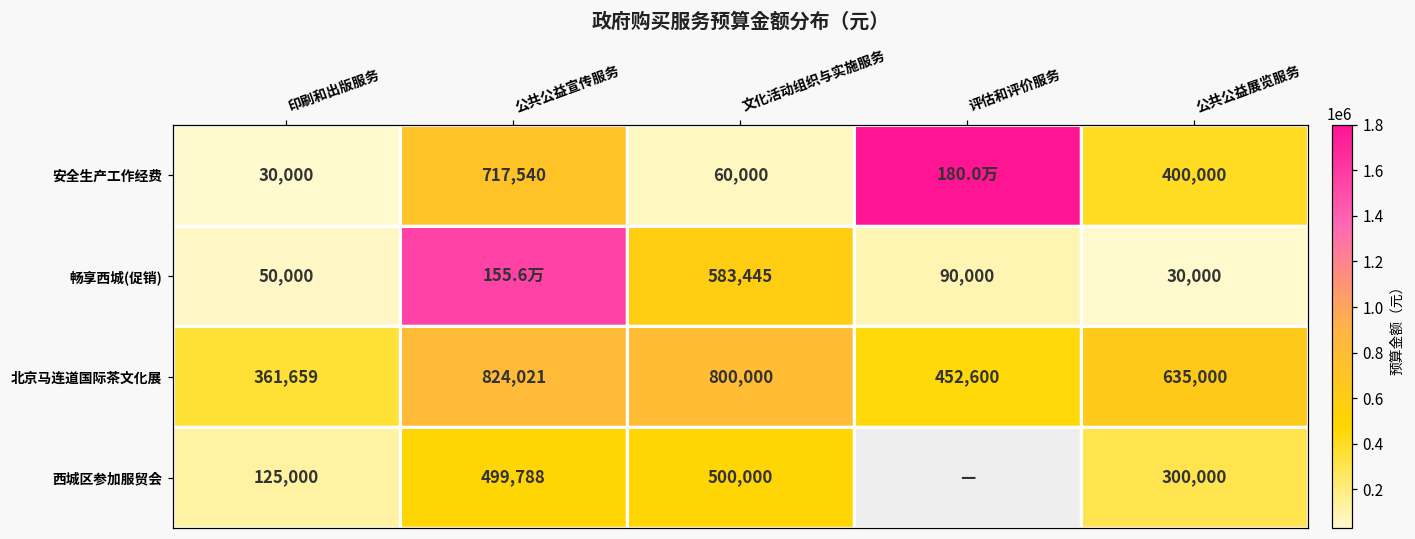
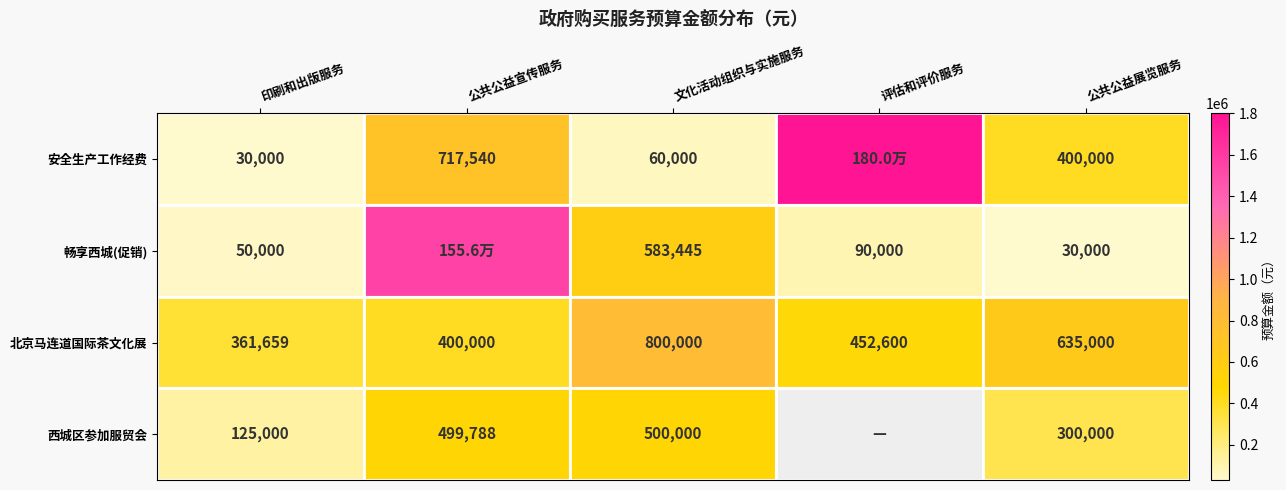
北京马连道国际茶文化展, 公共公益宣传服务: 824,021 -> 400,000
